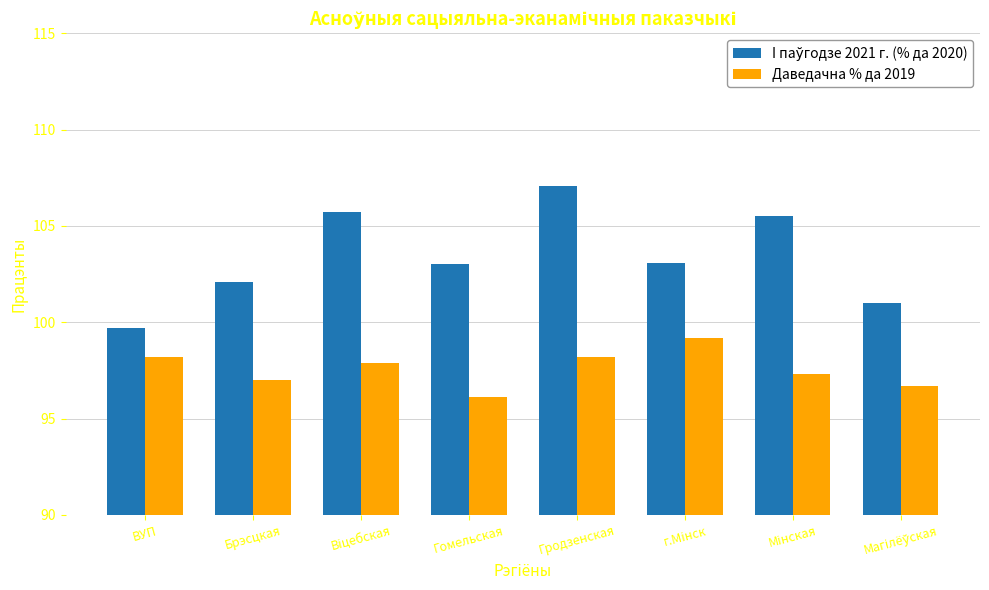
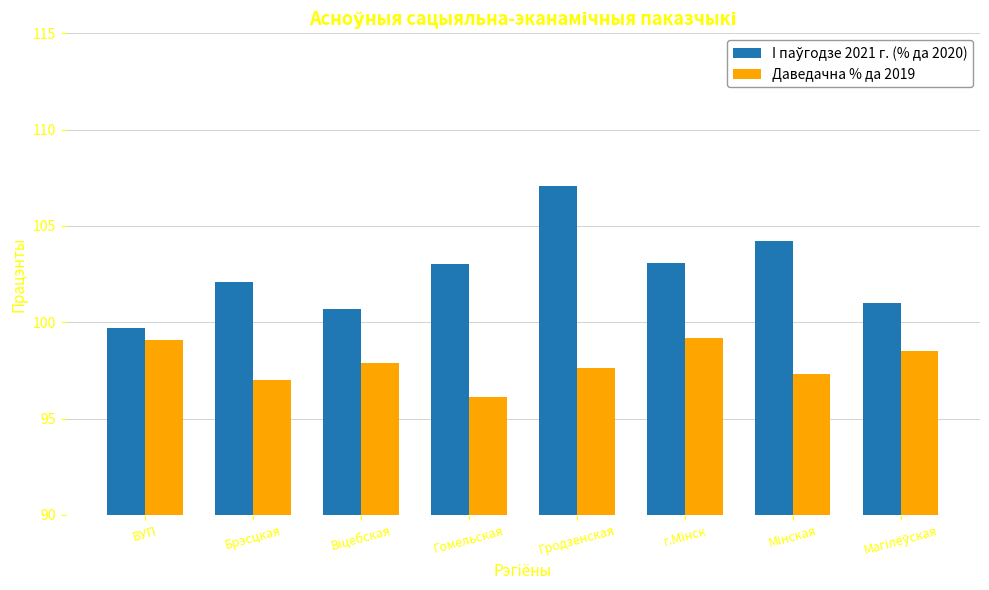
Даведачна % да 2019, ВУП: 98.2 -> 99.1
I паўгодзе 2021 г. (% да 2020), Віцебская: 105.7 -> 100.7
Даведачна % да 2019, Гродзенская: 98.2 -> 97.6
I паўгодзе 2021 г. (% да 2020), Мінская: 105.5 -> 104.2
Даведачна % да 2019, Магілёўская: 96.7 -> 98.5
